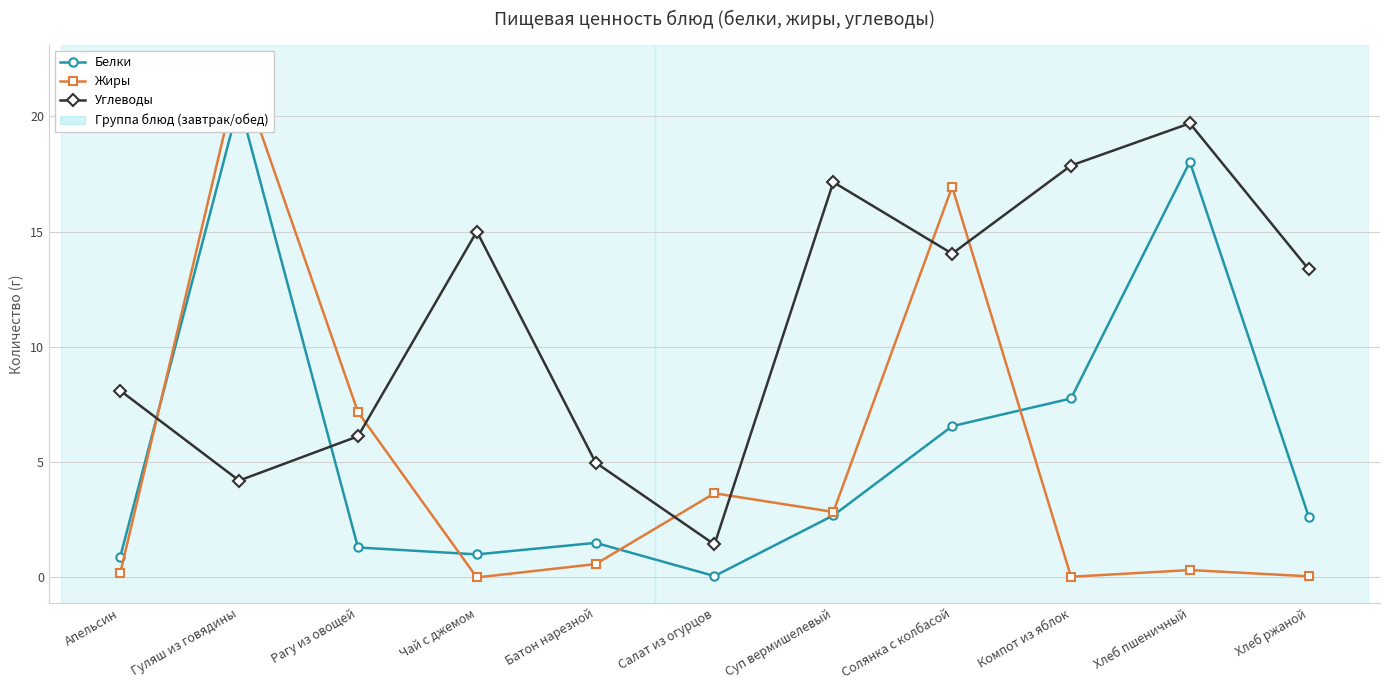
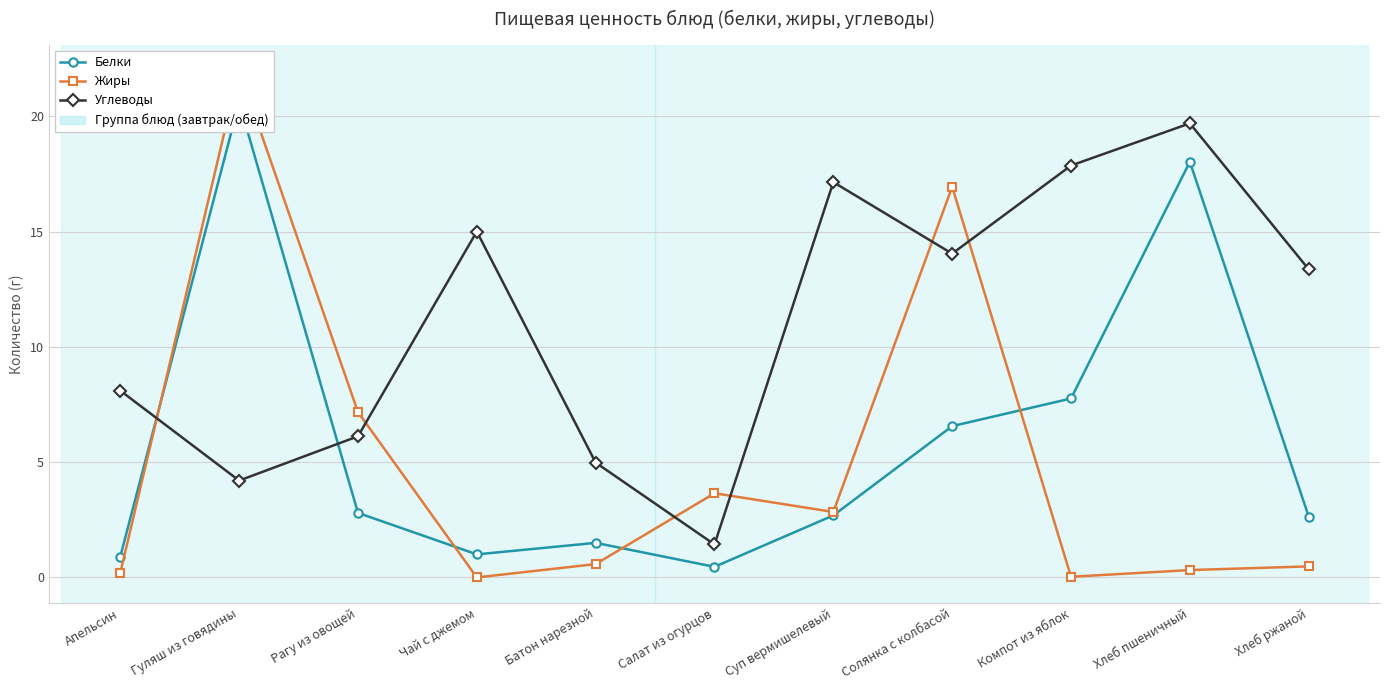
Белки, Рагу из овощей: 1.3 -> 2.8
Белки, Салат из огурцов: 0.1 -> 0.5
Жиры, Хлеб ржаной: 0.1 -> 0.5
